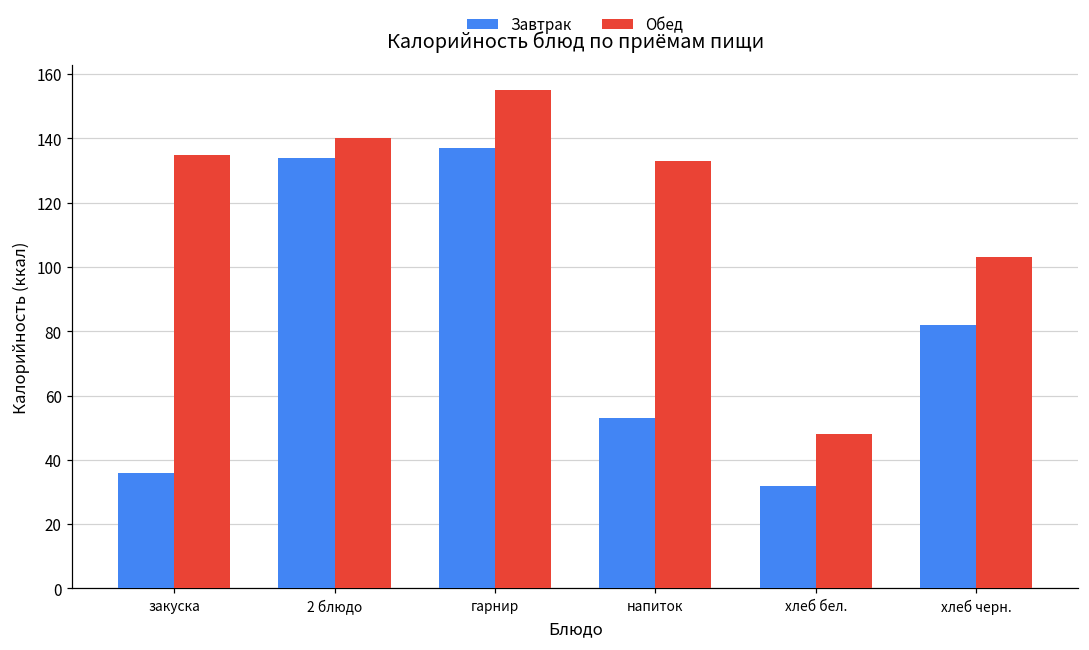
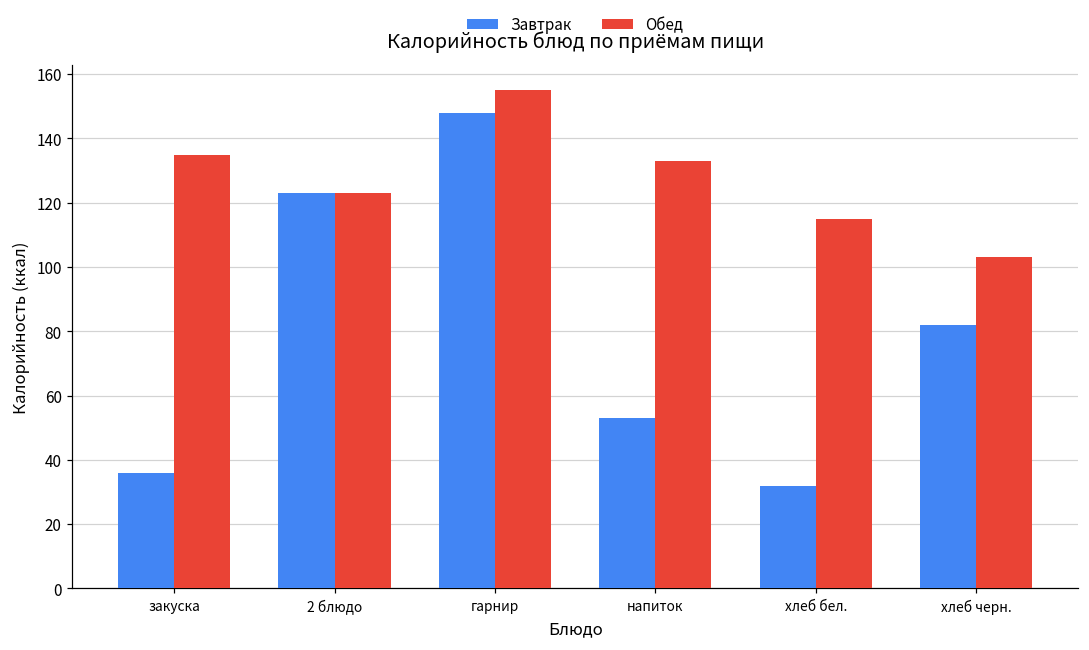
Завтрак, 2 блюдо: 134 -> 123
Обед, 2 блюдо: 140 -> 123
Завтрак, гарнир: 137 -> 148
Обед, хлеб бел.: 48 -> 115
